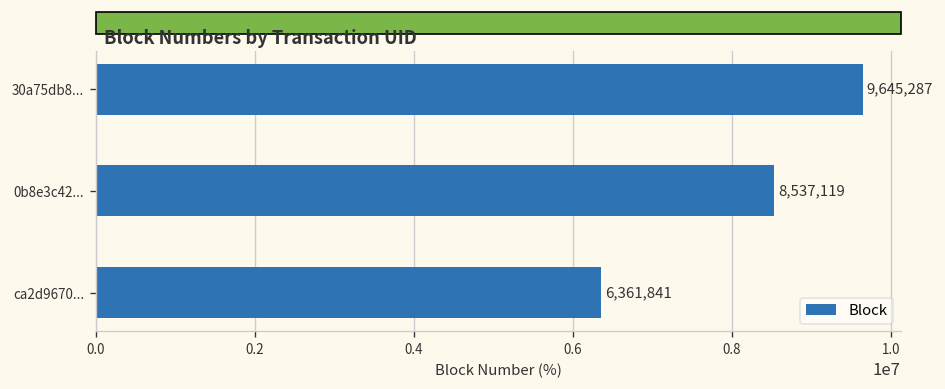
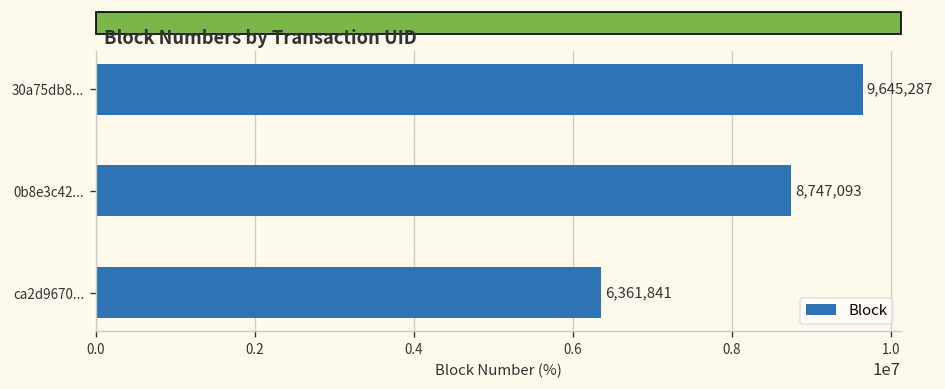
0b8e3c42...: 8,537,119 -> 8,747,093
